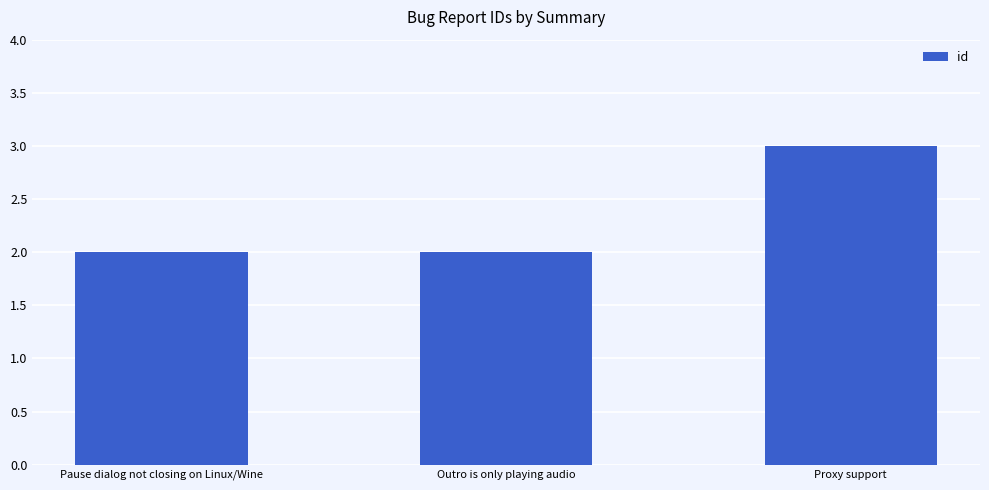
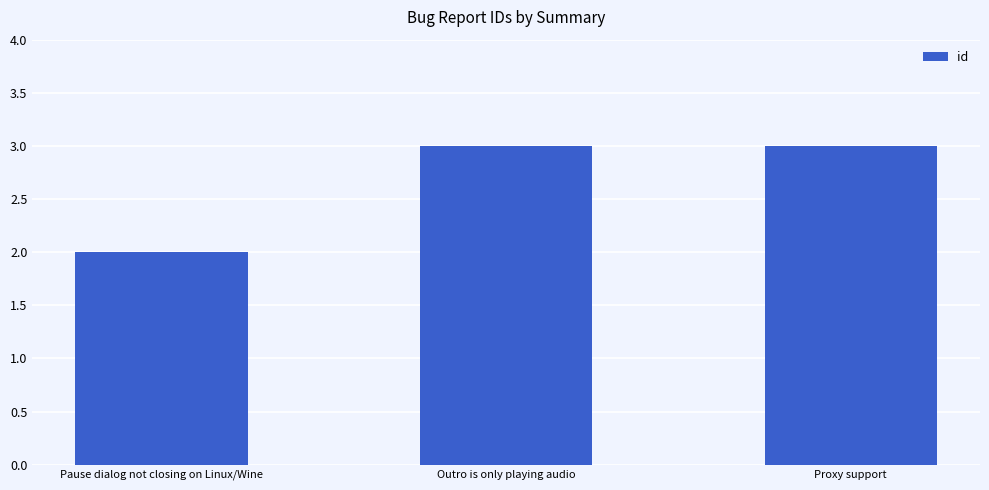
Outro is only playing audio: 2 -> 3
